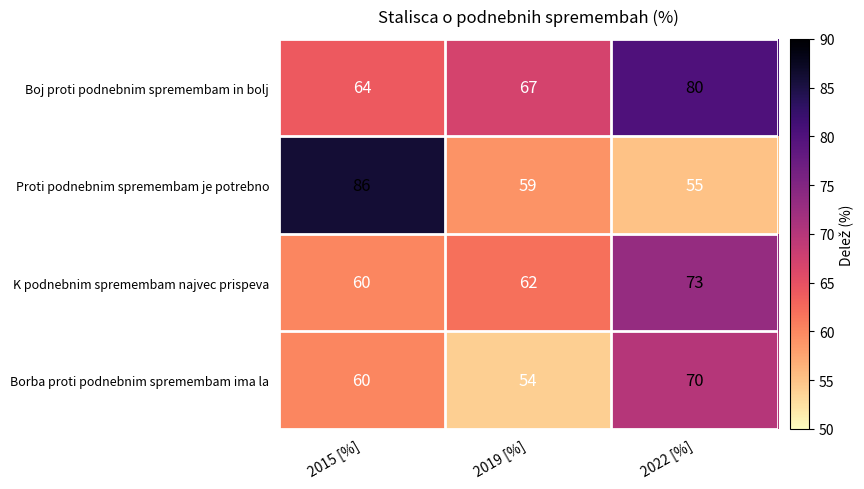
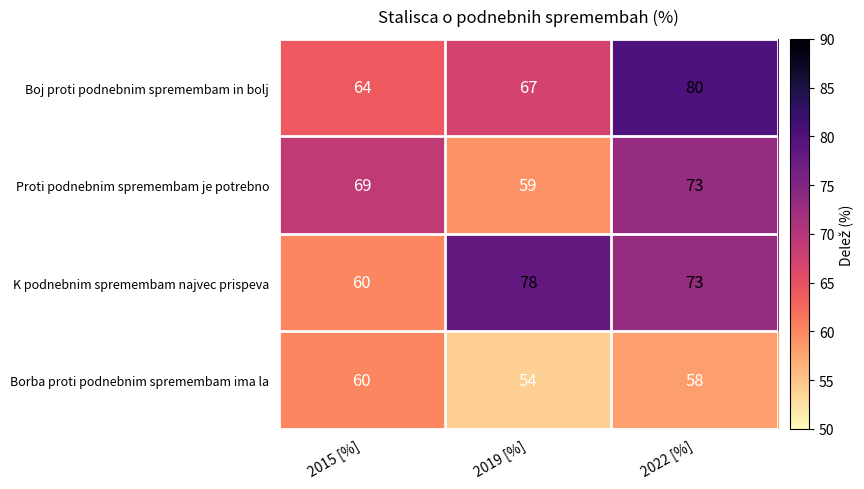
Proti podnebnim spremembam je potrebno, 2015 [%]: 86 -> 69
Proti podnebnim spremembam je potrebno, 2022 [%]: 55 -> 73
K podnebnim spremembam najvec prispeva, 2019 [%]: 62 -> 78
Borba proti podnebnim spremembam ima la, 2022 [%]: 70 -> 58
